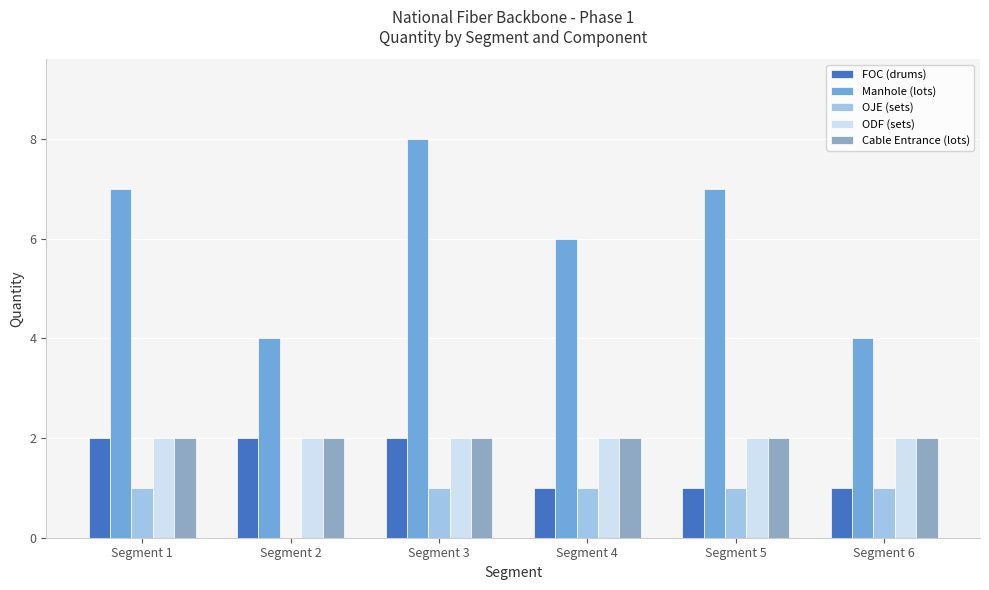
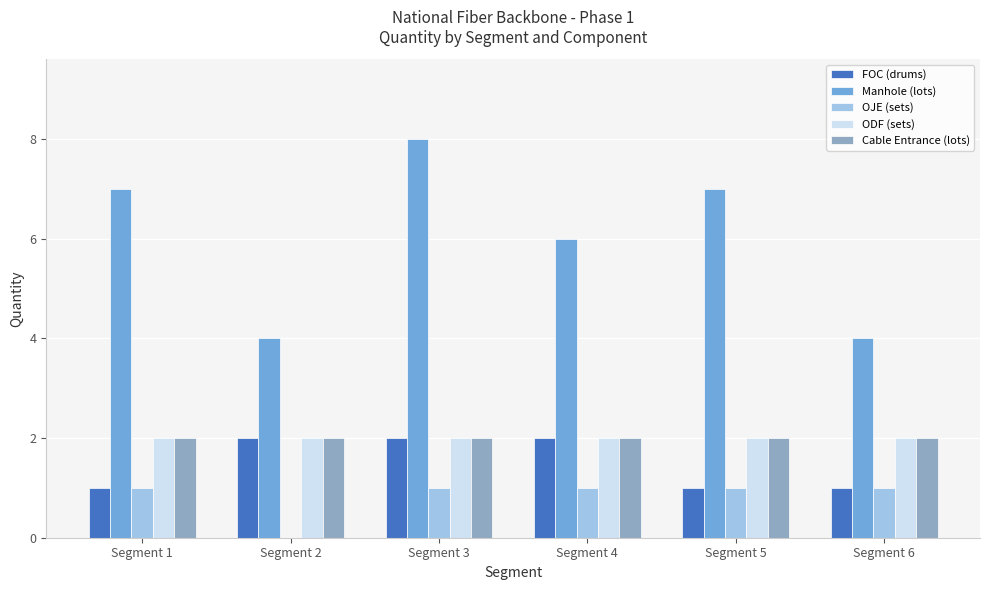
FOC (drums), Segment 1: 2 -> 1
FOC (drums), Segment 4: 1 -> 2
